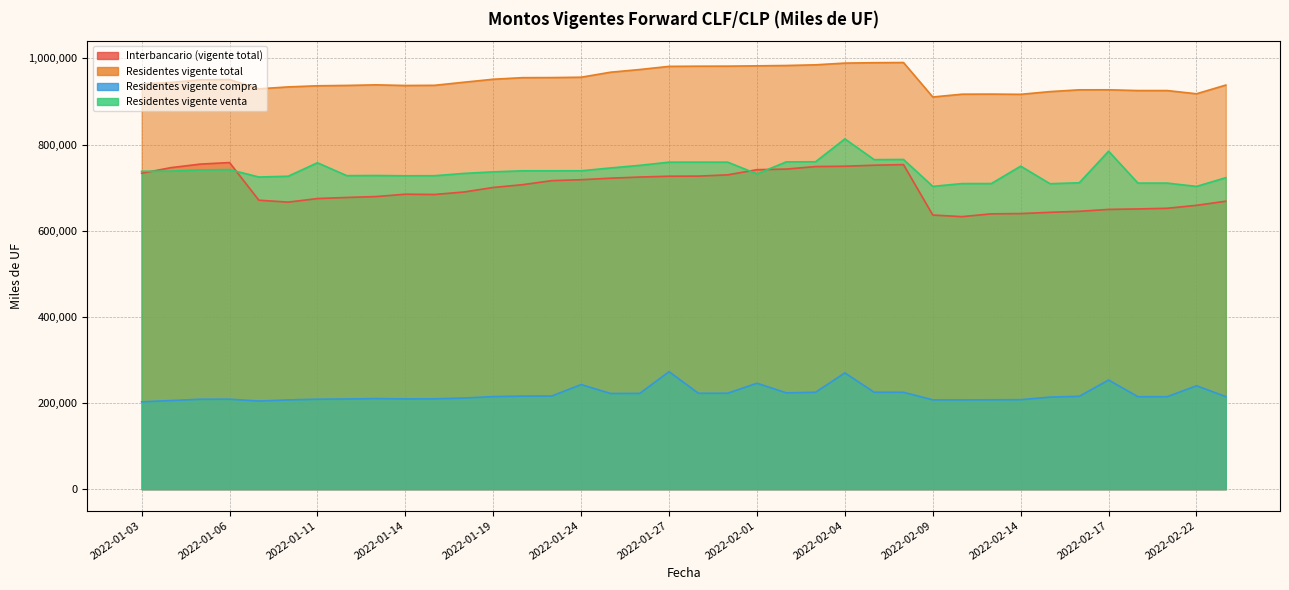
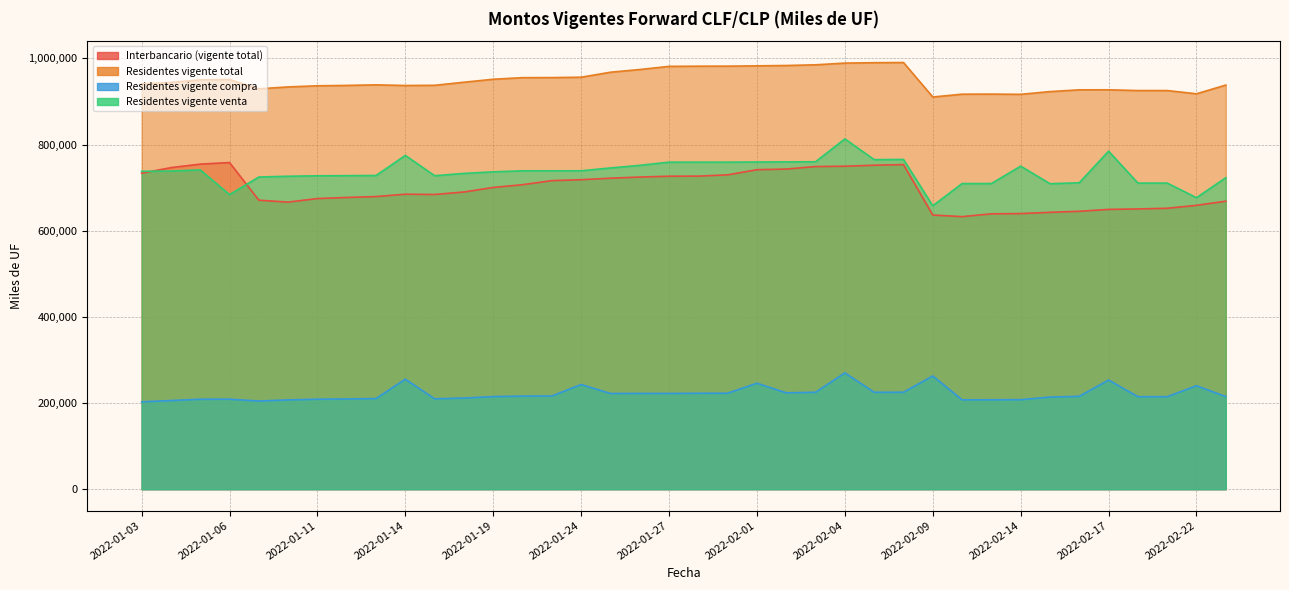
Residentes vigente venta, 2022-01-06: 740,000 -> 680,000
Residentes vigente venta, 2022-01-11: 760,000 -> 730,000
Residentes vigente compra, 2022-01-14: 210,000 -> 260,000
Residentes vigente venta, 2022-01-14: 730,000 -> 770,000
Residentes vigente compra, 2022-01-27: 270,000 -> 220,000
Residentes vigente venta, 2022-02-01: 730,000 -> 760,000
Residentes vigente compra, 2022-02-09: 210,000 -> 260,000
Residentes vigente venta, 2022-02-09: 700,000 -> 660,000
Residentes vigente venta, 2022-02-22: 700,000 -> 680,000
